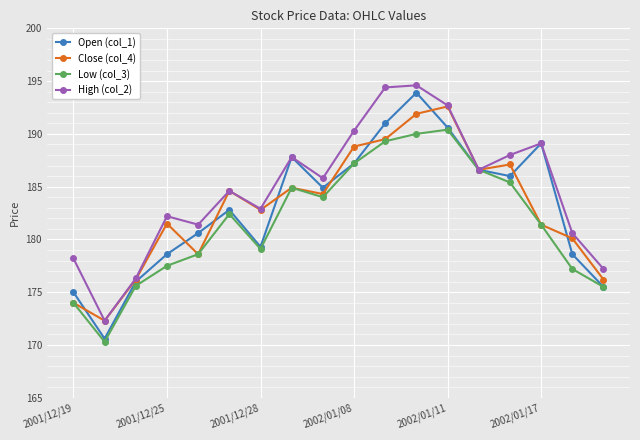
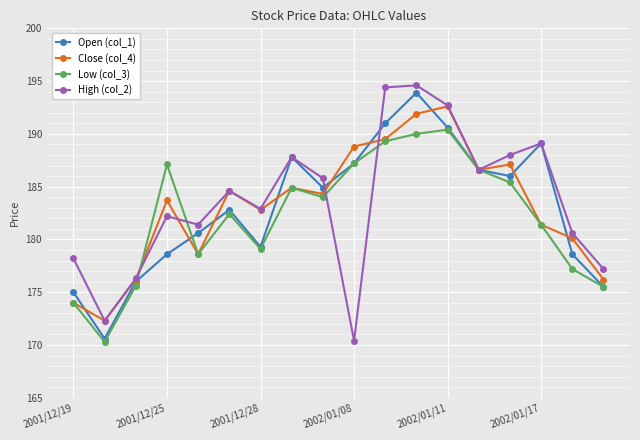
Close (col_4), 2001/12/25: 181.5 -> 183.7
Low (col_3), 2001/12/25: 177.5 -> 187.1
High (col_2), 2002/01/08: 190.3 -> 170.4
